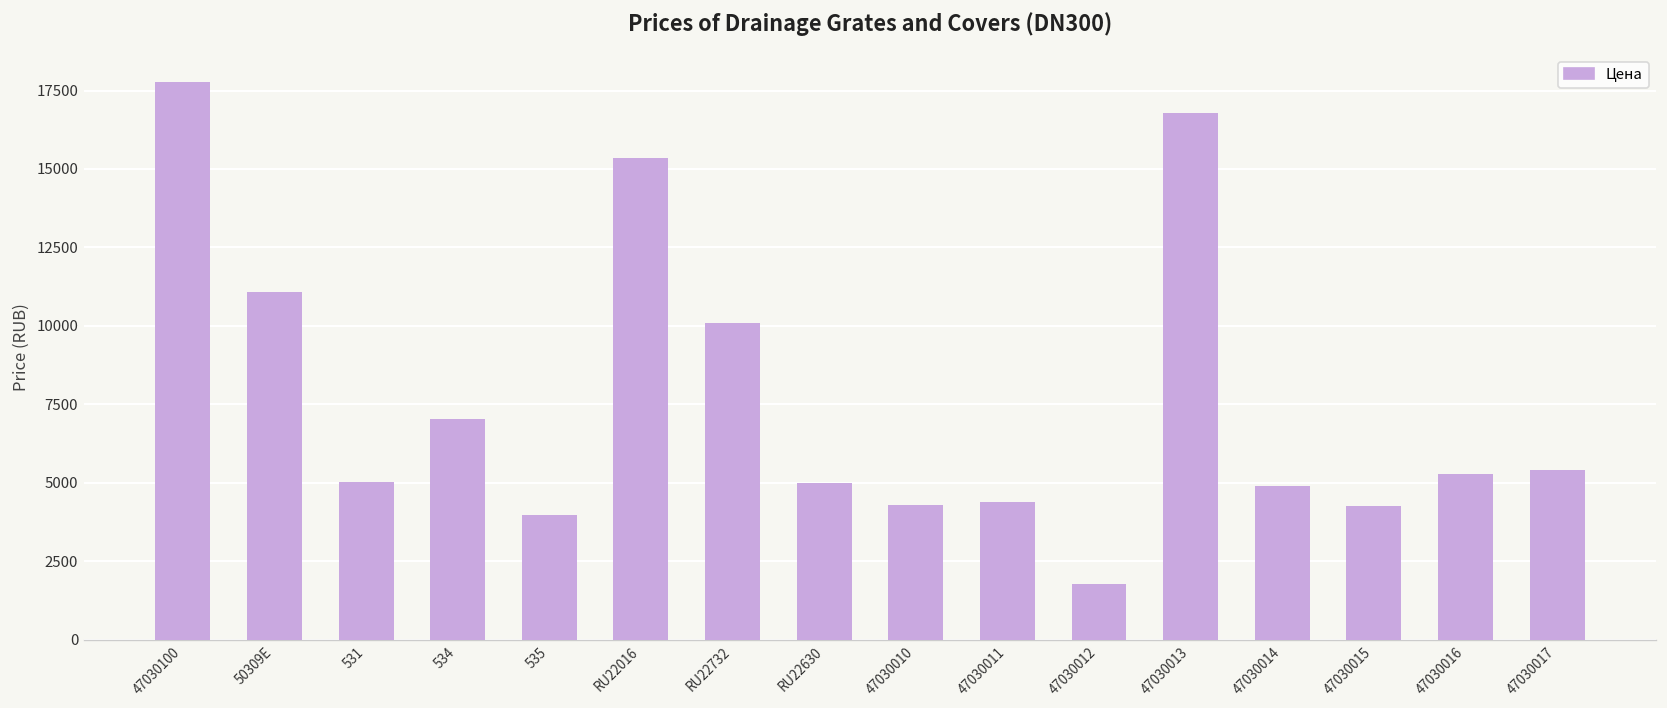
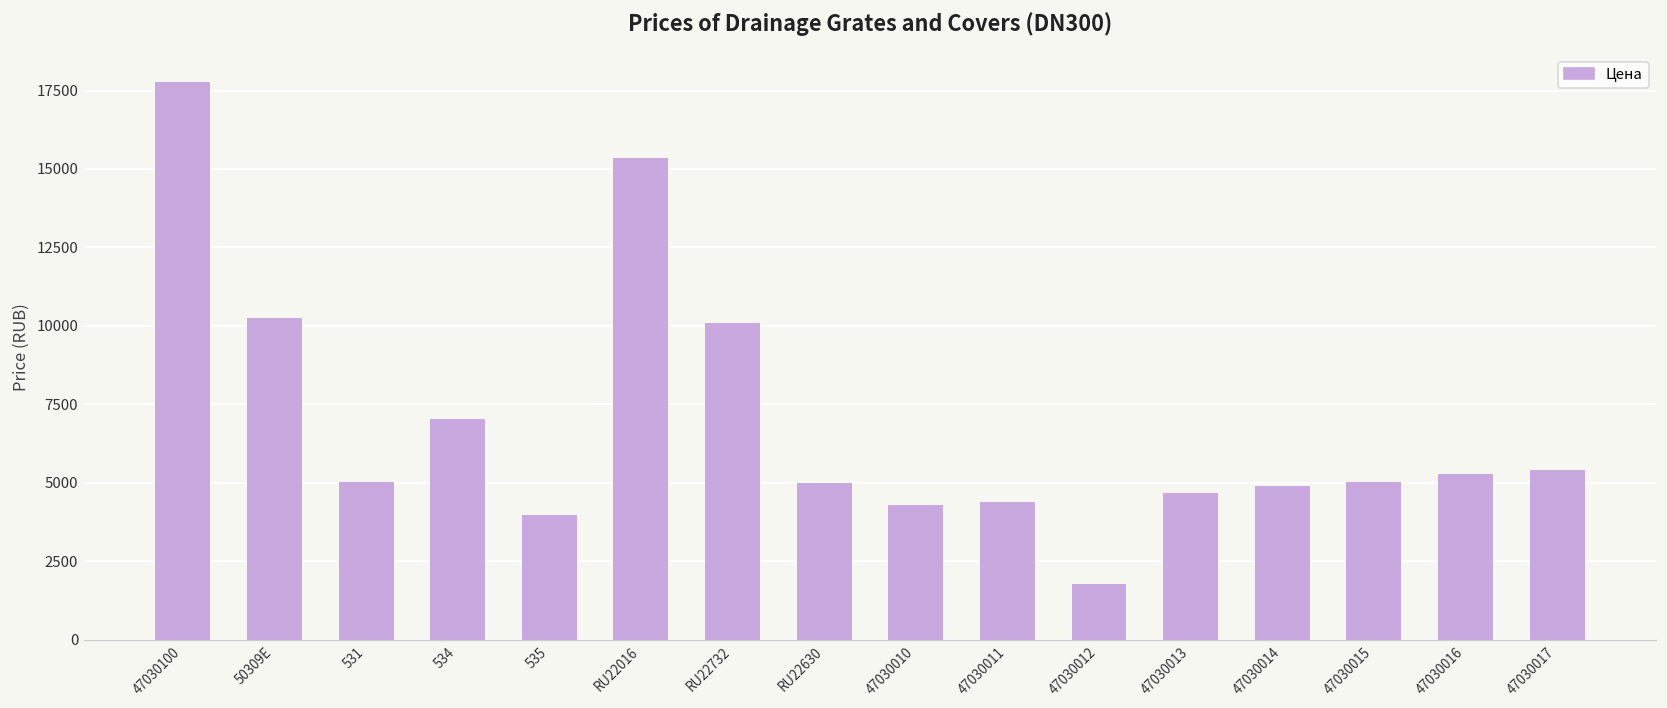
50309E: 11100 -> 10300
47030013: 16800 -> 4700
47030015: 4300 -> 5000
